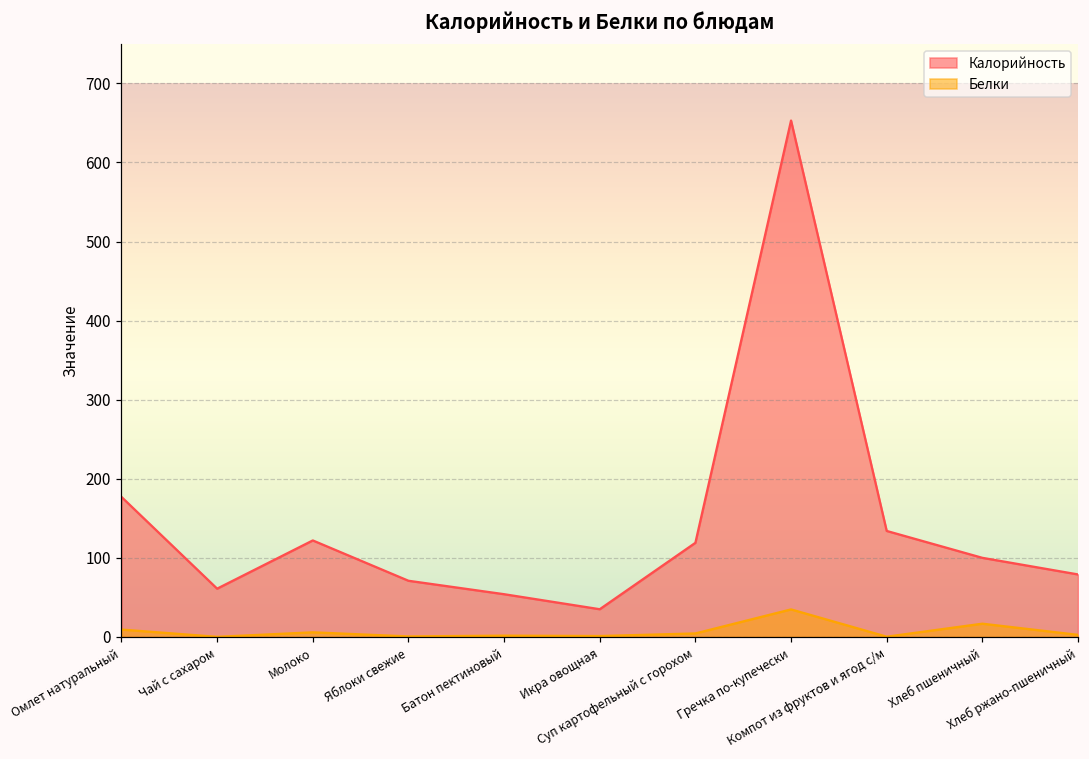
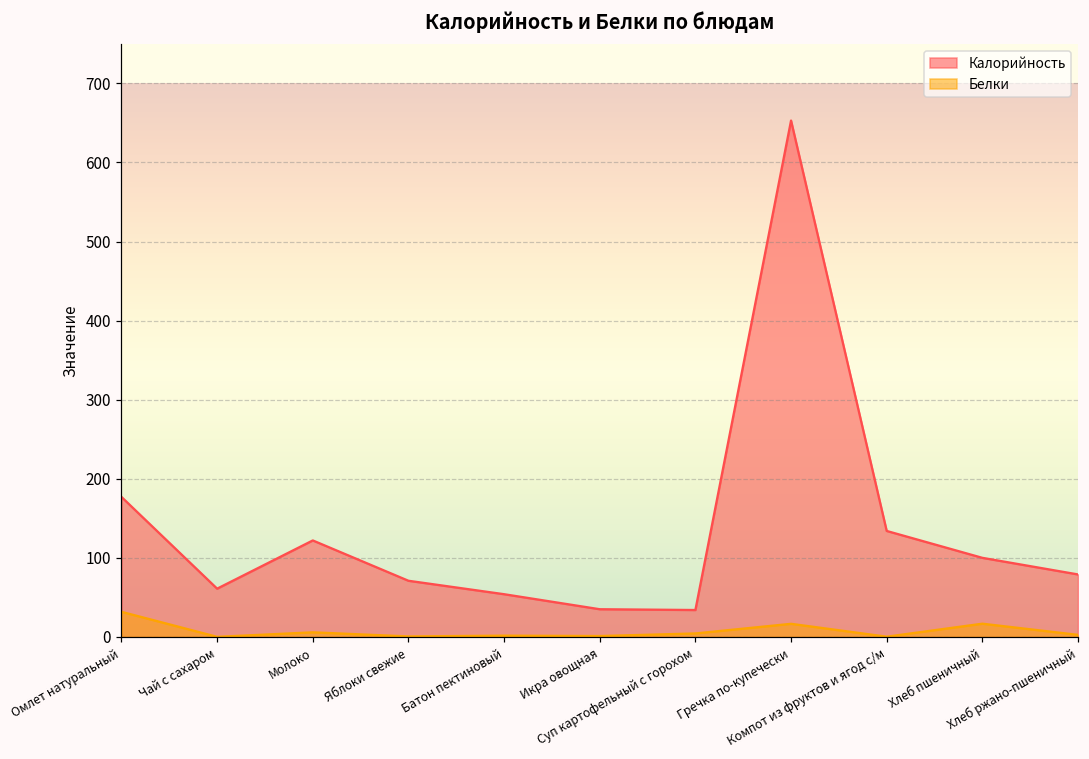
Белки, Омлет натуральный: 10 -> 30
Калорийность, Суп картофельный с горохом: 120 -> 30
Белки, Гречка по-купечески: 30 -> 20
